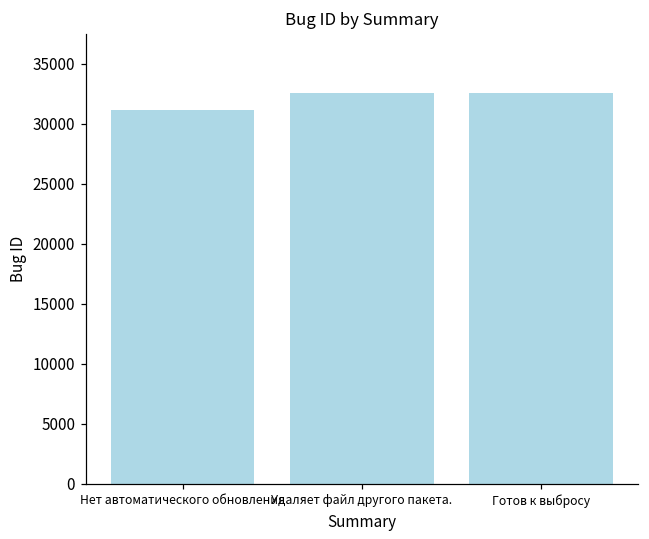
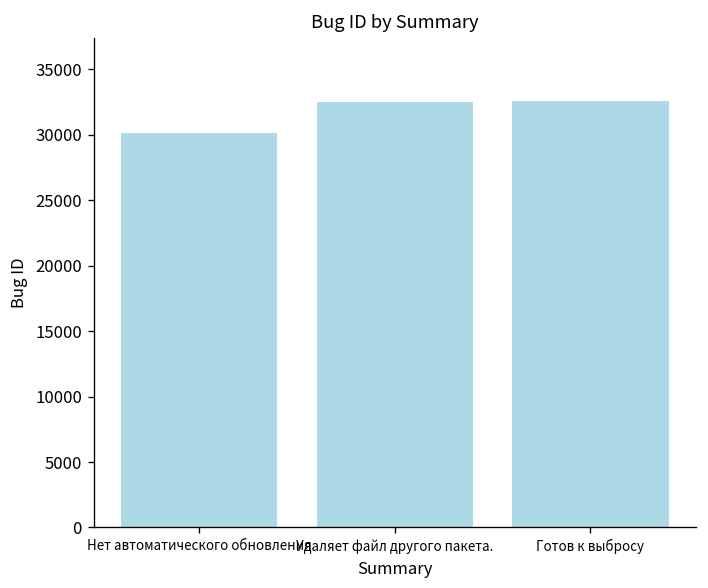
Нет автоматического обновления: 31100 -> 30200
